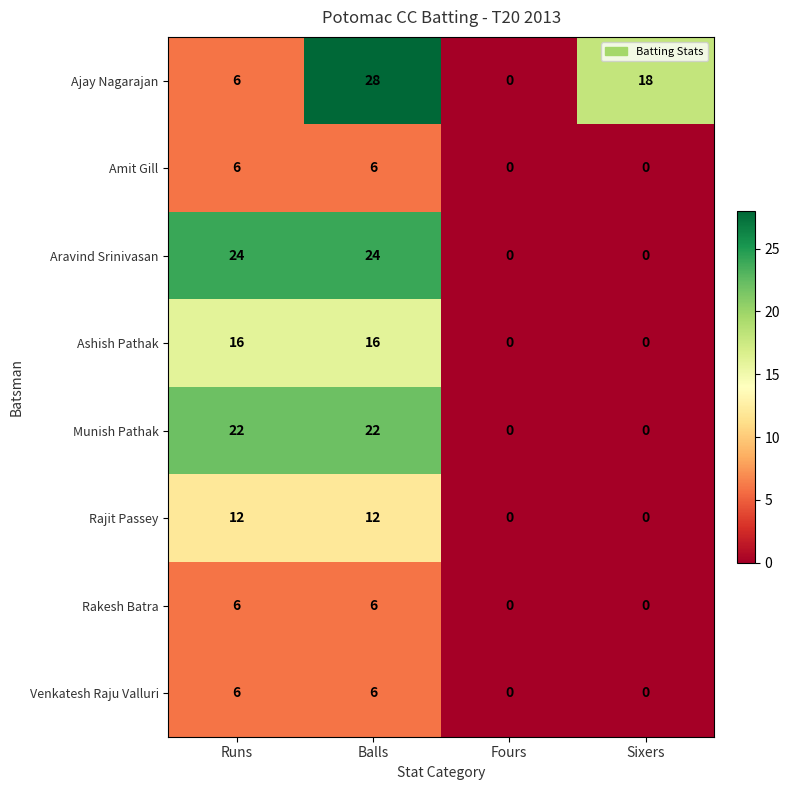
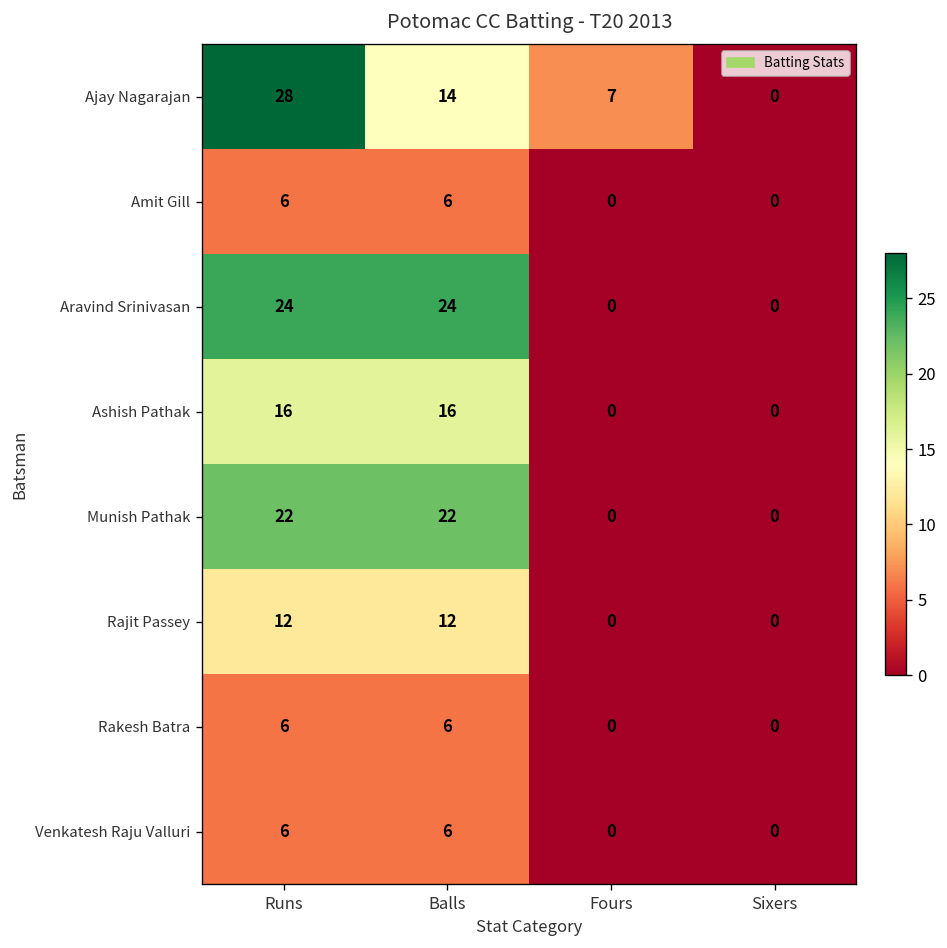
Ajay Nagarajan, Runs: 6 -> 28
Ajay Nagarajan, Balls: 28 -> 14
Ajay Nagarajan, Fours: 0 -> 7
Ajay Nagarajan, Sixers: 18 -> 0
